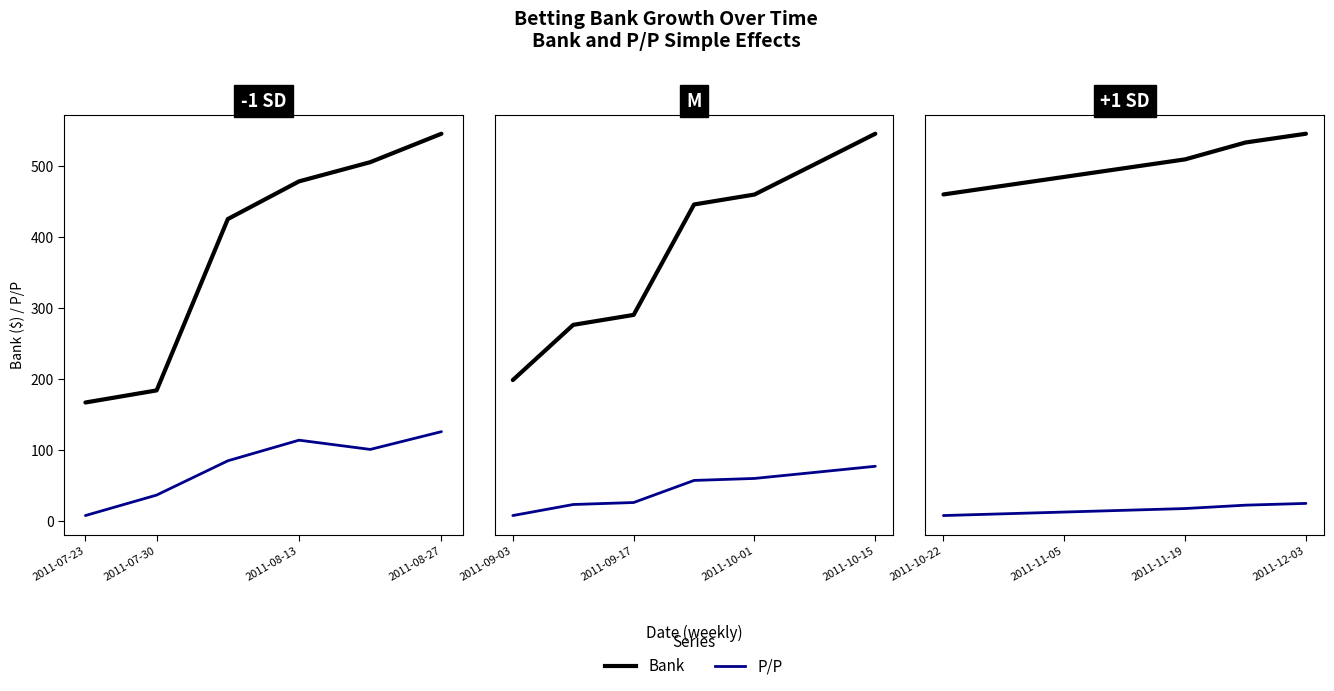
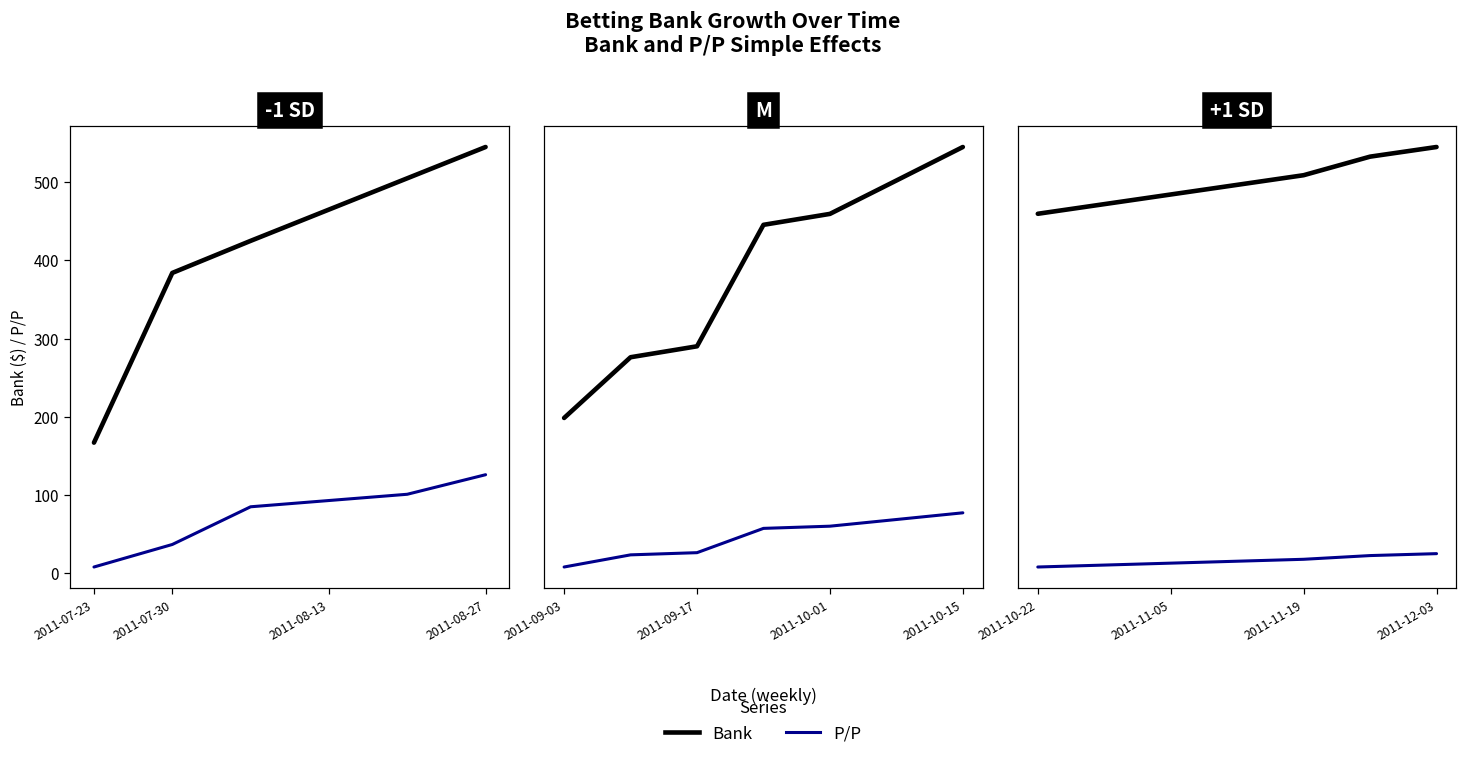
-1 SD, Bank, 2011-07-30: 180 -> 380
-1 SD, Bank, 2011-08-13: 480 -> 470
-1 SD, P/P, 2011-08-13: 110 -> 90
